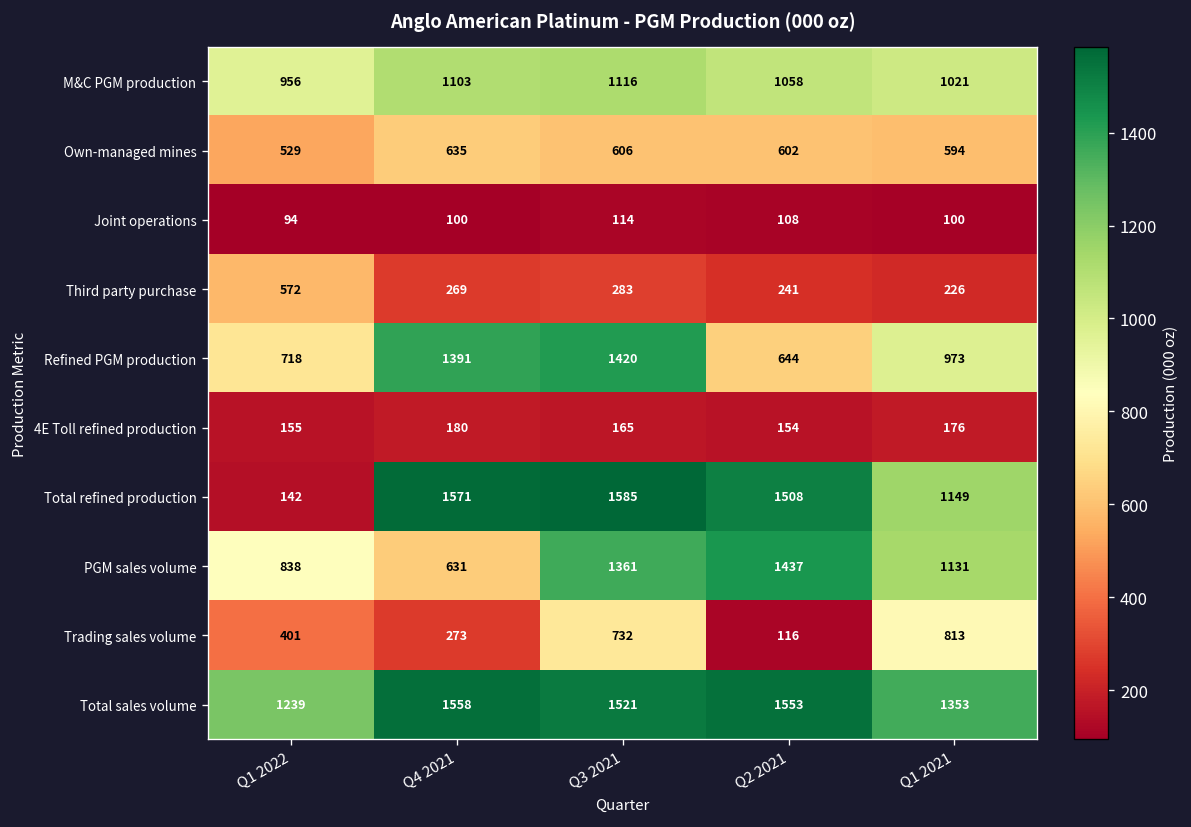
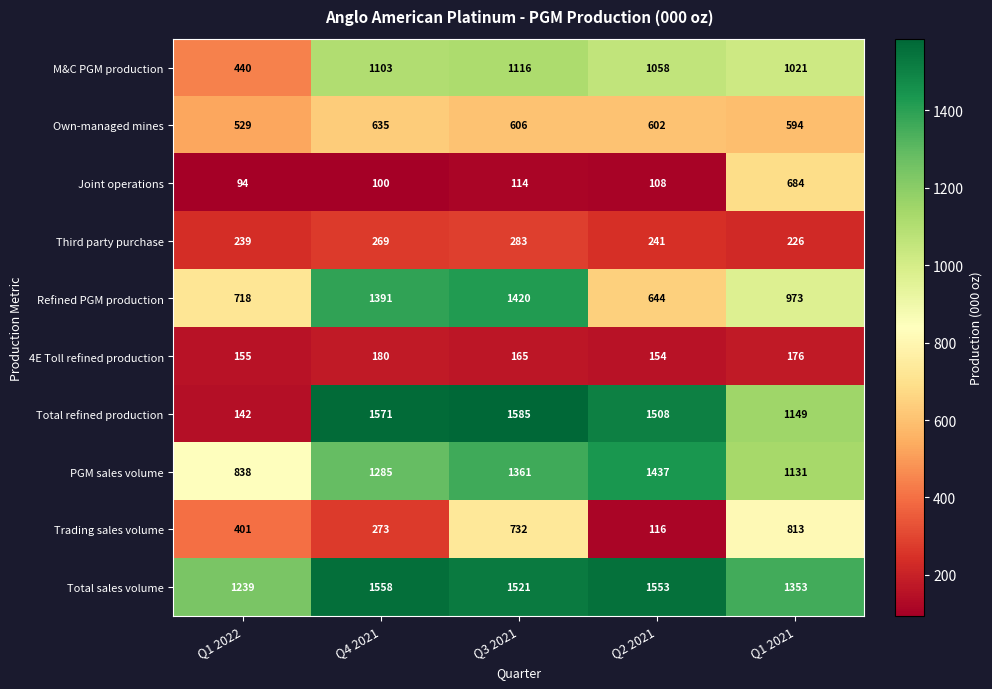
M&C PGM production, Q1 2022: 956 -> 440
Joint operations, Q1 2021: 100 -> 684
Third party purchase, Q1 2022: 572 -> 239
PGM sales volume, Q4 2021: 631 -> 1285
